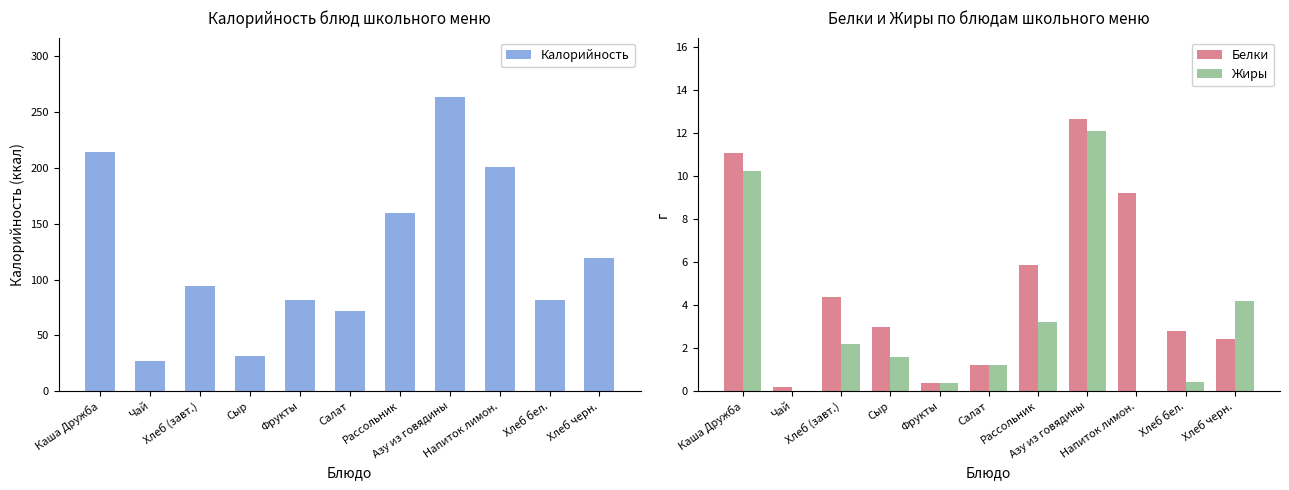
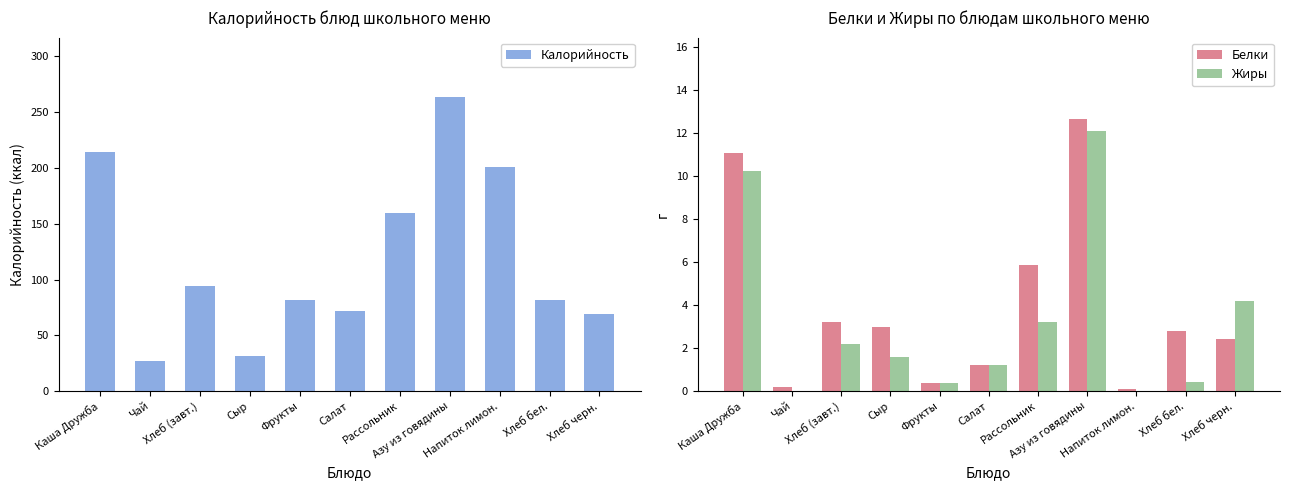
Калорийность блюд школьного меню, Хлеб черн.: 119 -> 69
Белки и Жиры по блюдам школьного меню, Белки, Хлеб (завт.): 4.4 -> 3.2
Белки и Жиры по блюдам школьного меню, Белки, Напиток лимон.: 9.2 -> 0.1
